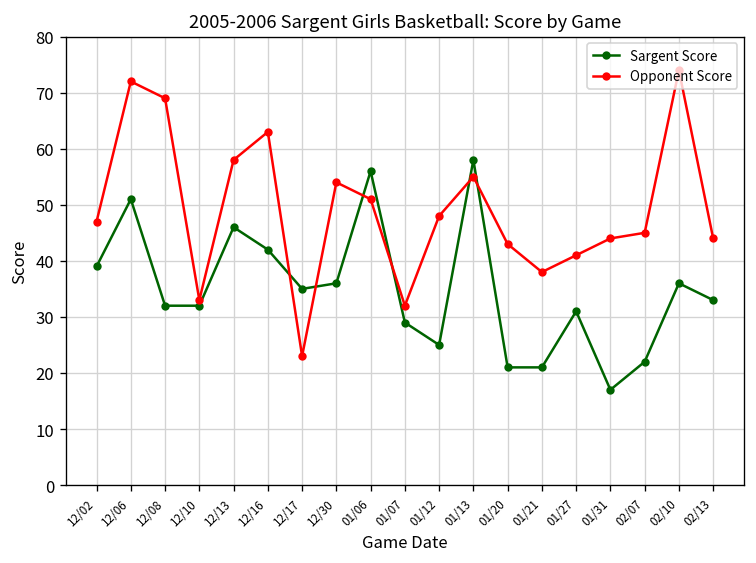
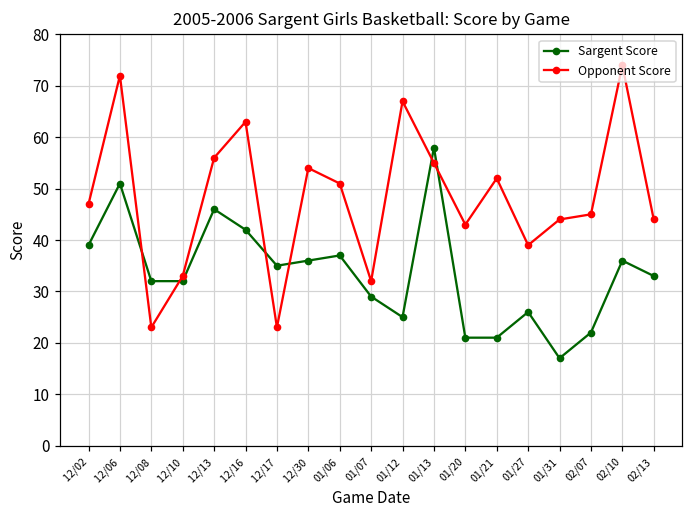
Opponent Score, 12/08: 69 -> 23
Opponent Score, 12/13: 58 -> 56
Sargent Score, 01/06: 56 -> 37
Opponent Score, 01/12: 48 -> 67
Opponent Score, 01/21: 38 -> 52
Sargent Score, 01/27: 31 -> 26
Opponent Score, 01/27: 41 -> 39
